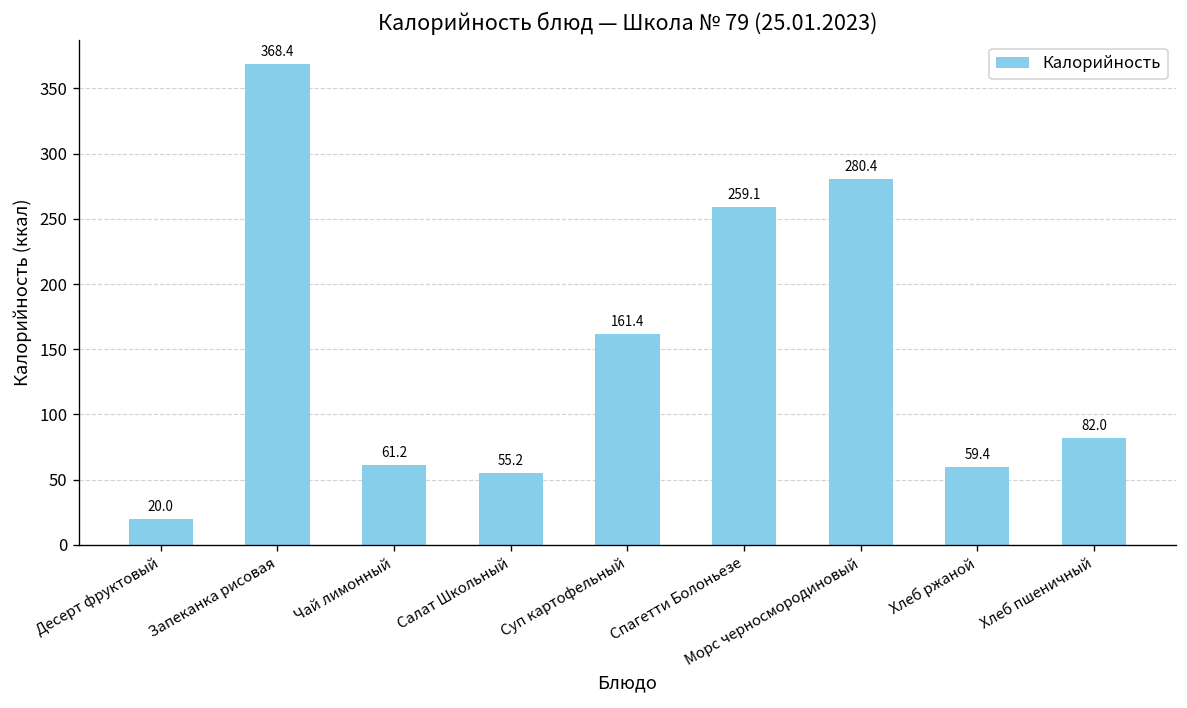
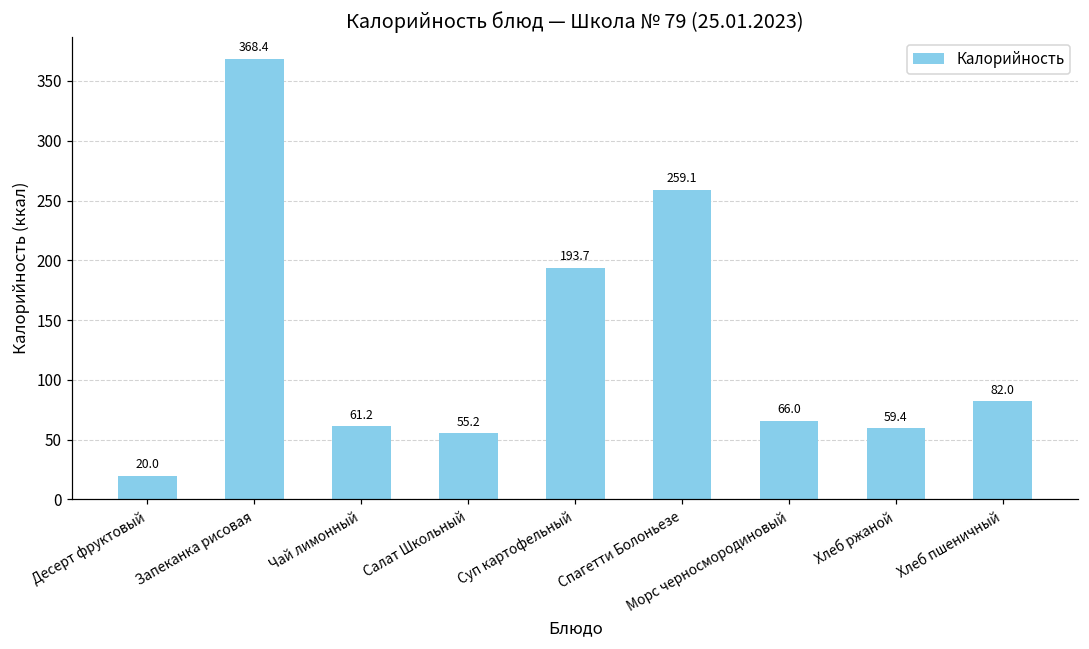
Суп картофельный: 161.4 -> 193.7
Морс черносмородиновый: 280.4 -> 66.0
